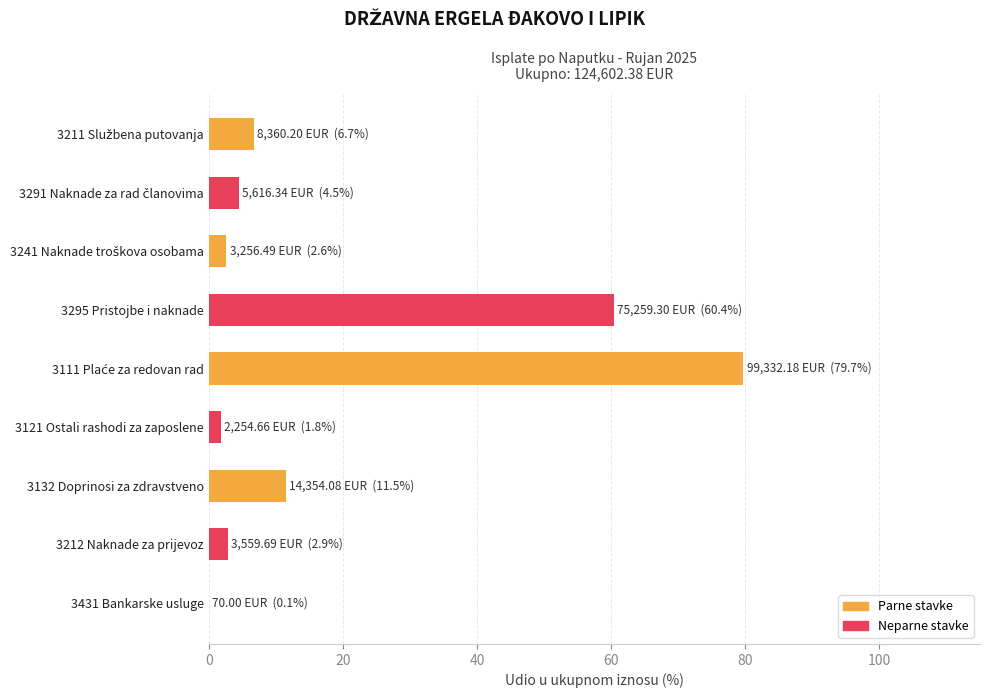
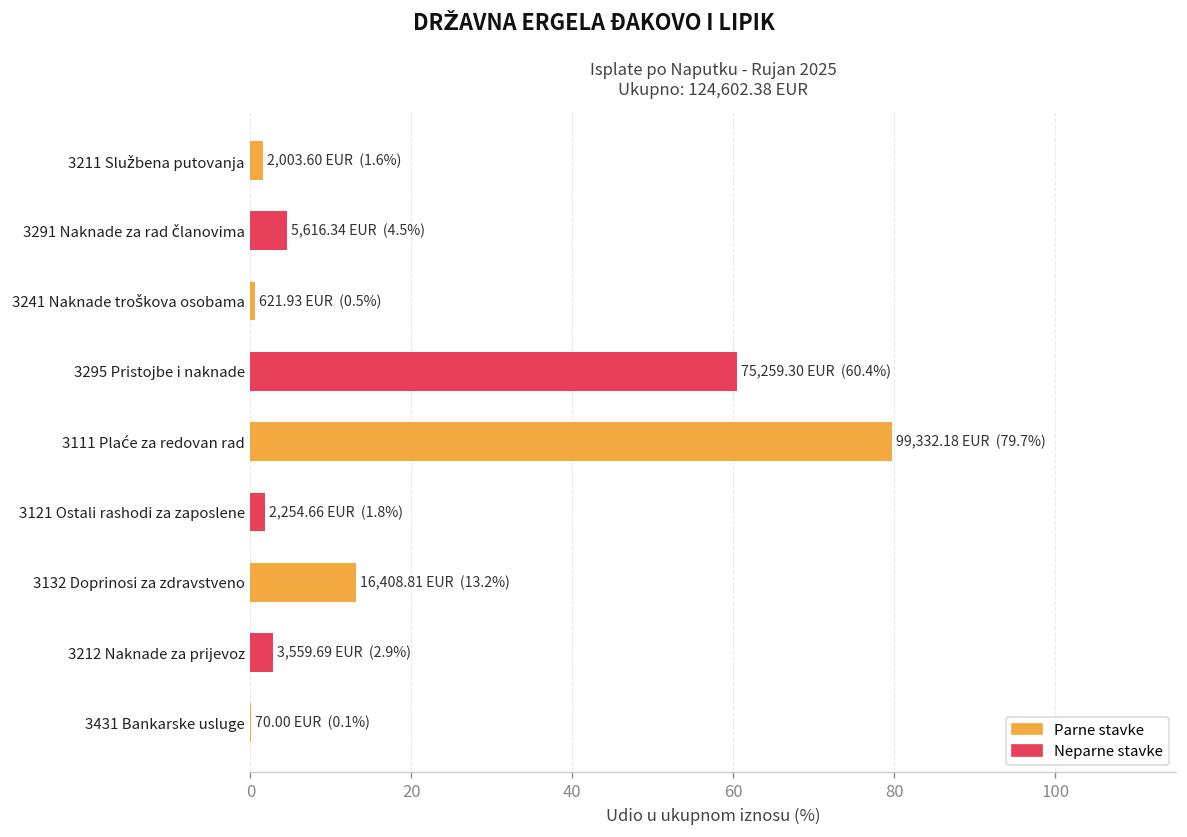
3211 Službena putovanja: 8,360.20 EUR (6.7%) -> 2,003.60 EUR (1.6%)
3241 Naknade troškova osobama: 3,256.49 EUR (2.6%) -> 621.93 EUR (0.5%)
3132 Doprinosi za zdravstveno: 14,354.08 EUR (11.5%) -> 16,408.81 EUR (13.2%)
